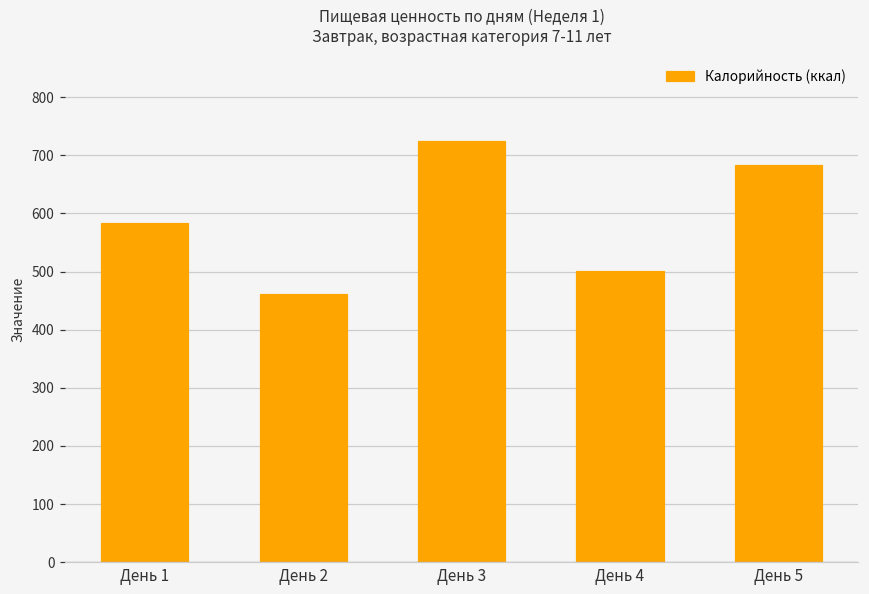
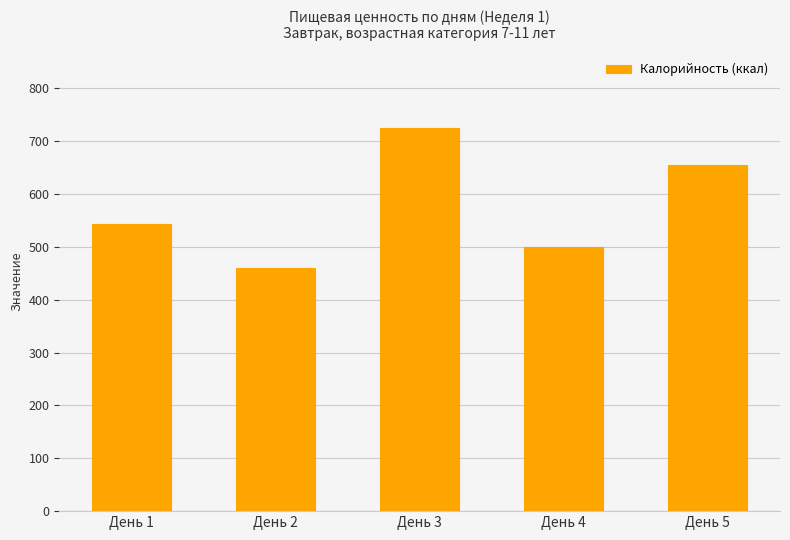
День 1: 580 -> 540
День 5: 680 -> 660
